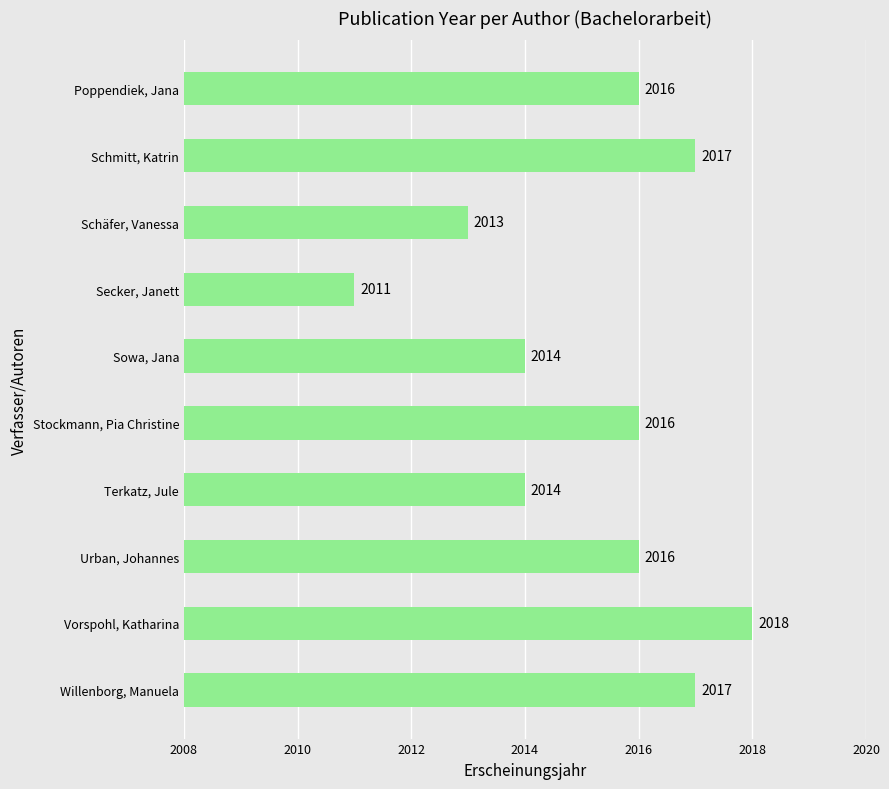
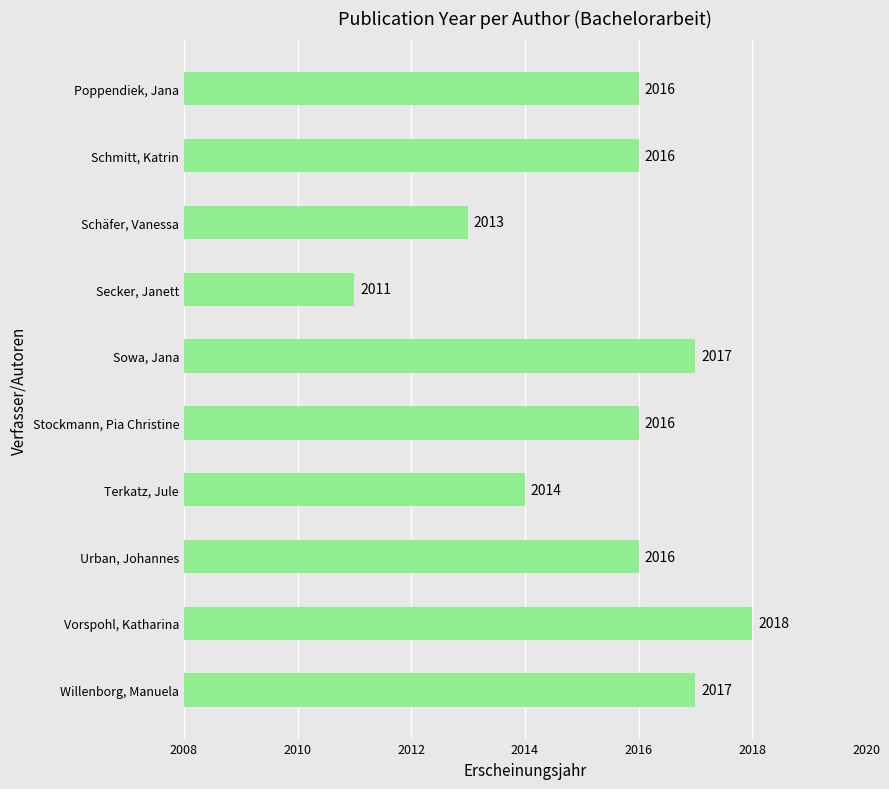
Schmitt, Katrin: 2017 -> 2016
Sowa, Jana: 2014 -> 2017
